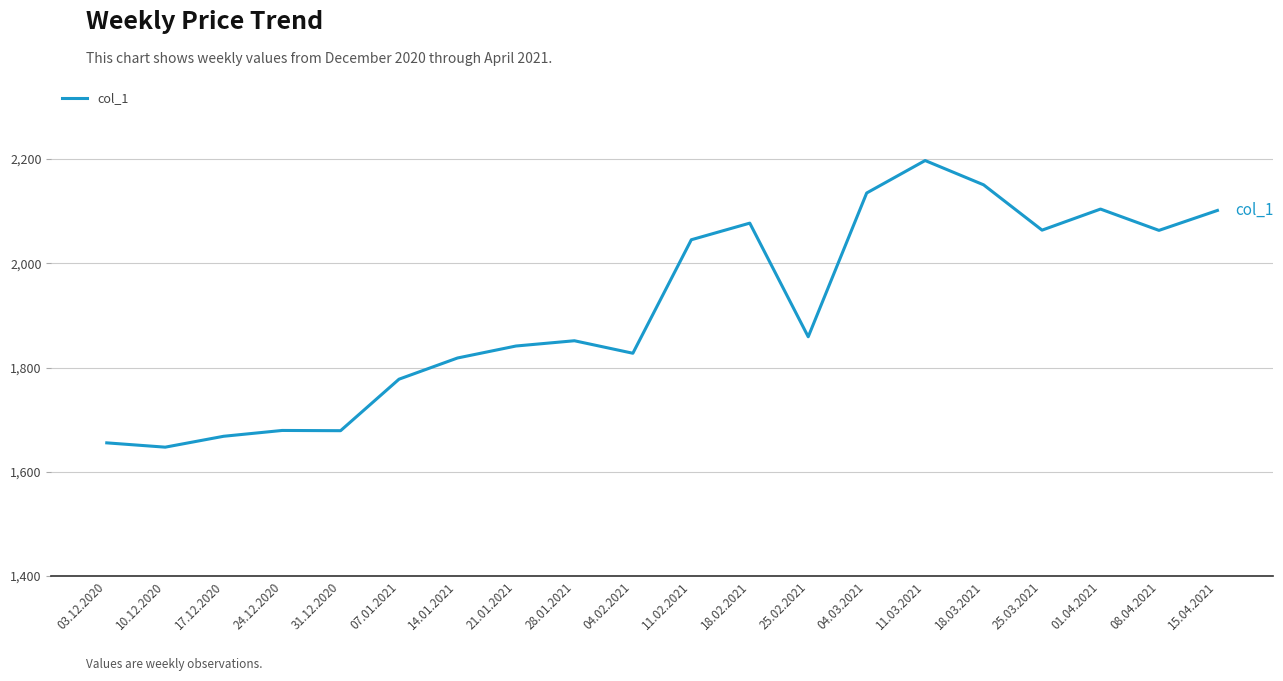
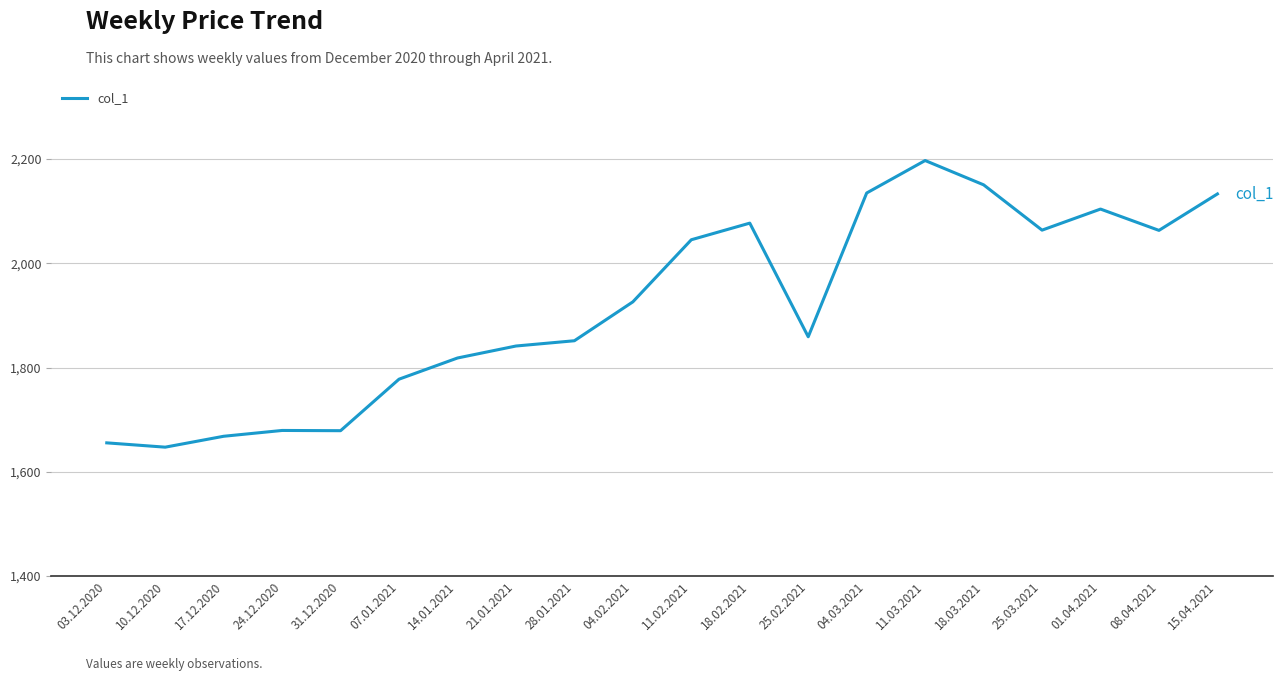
04.02.2021: 1,830 -> 1,930
15.04.2021: 2,100 -> 2,130
